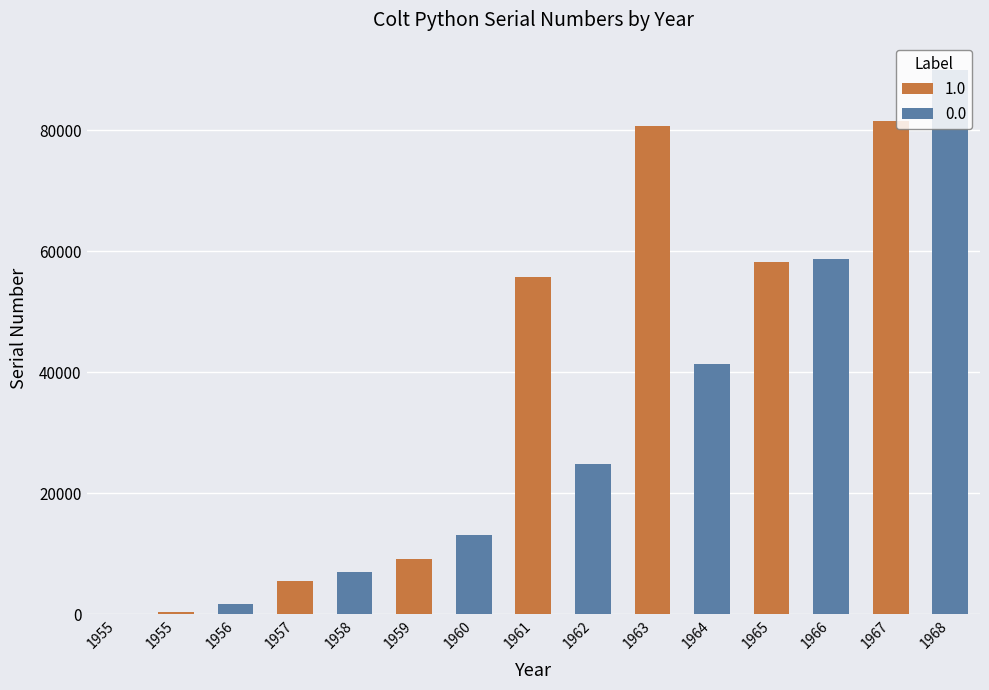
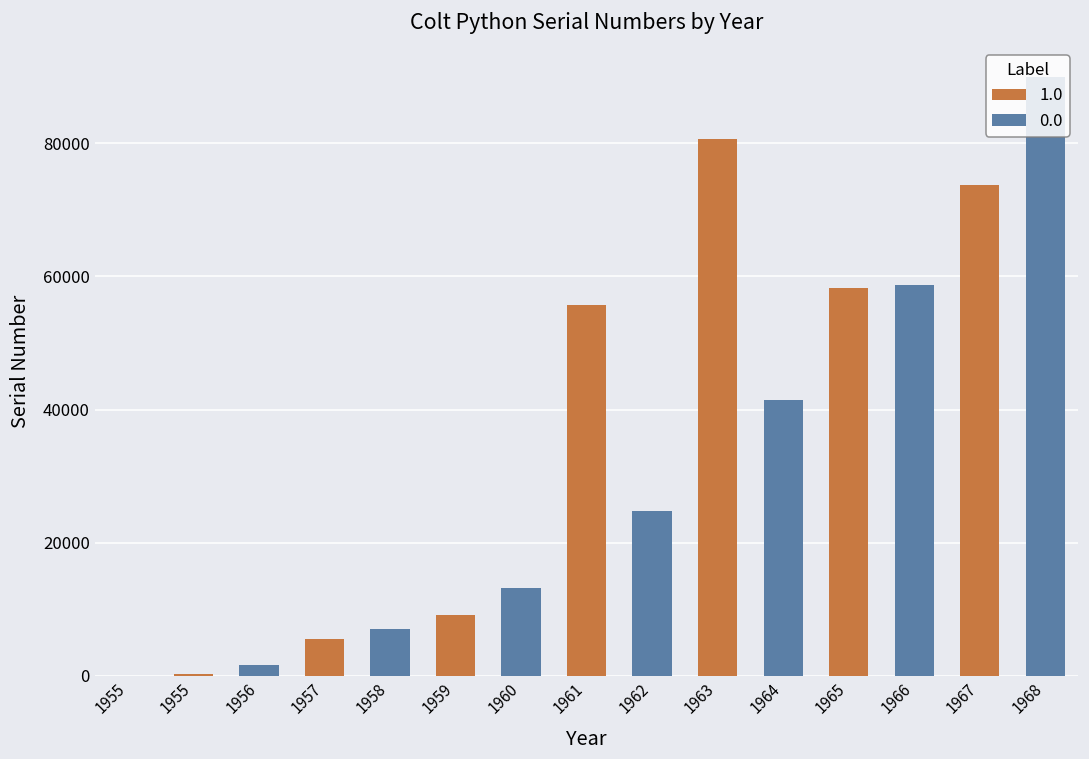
1967: 81000 -> 74000
